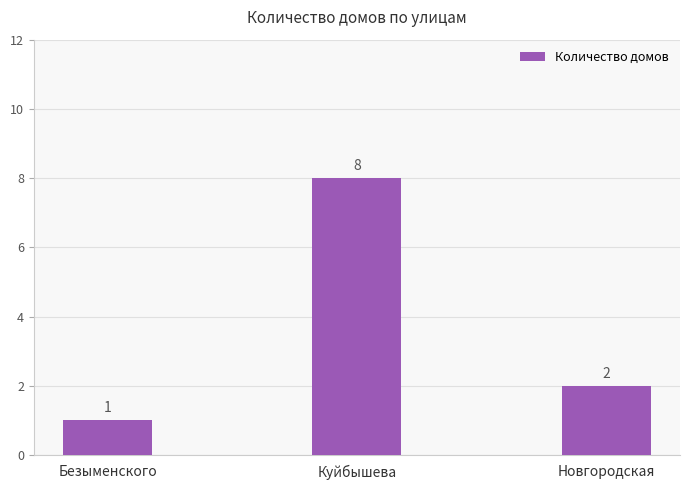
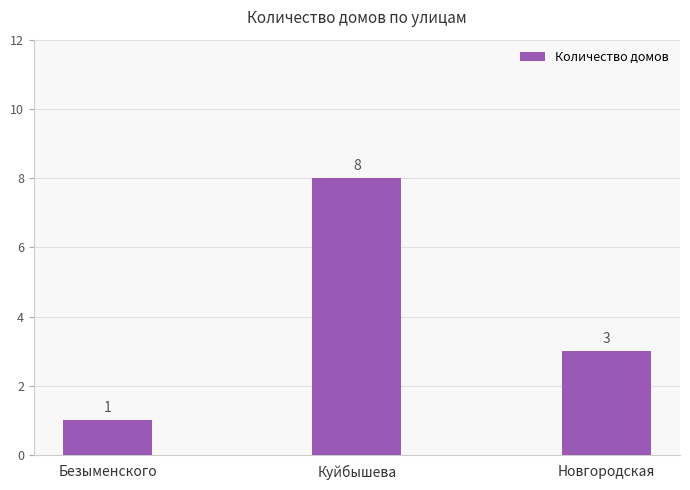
Новгородская: 2 -> 3
